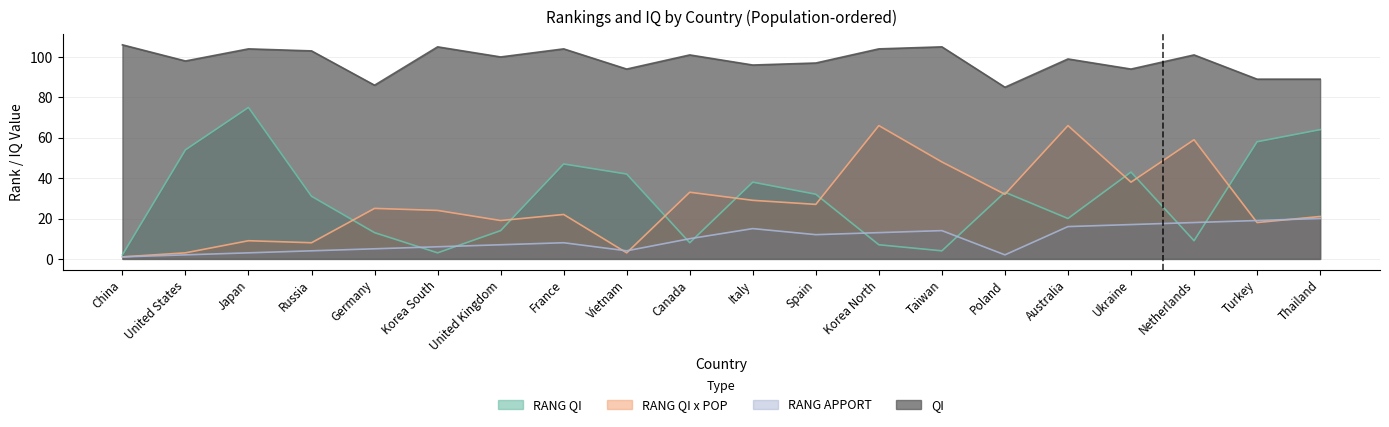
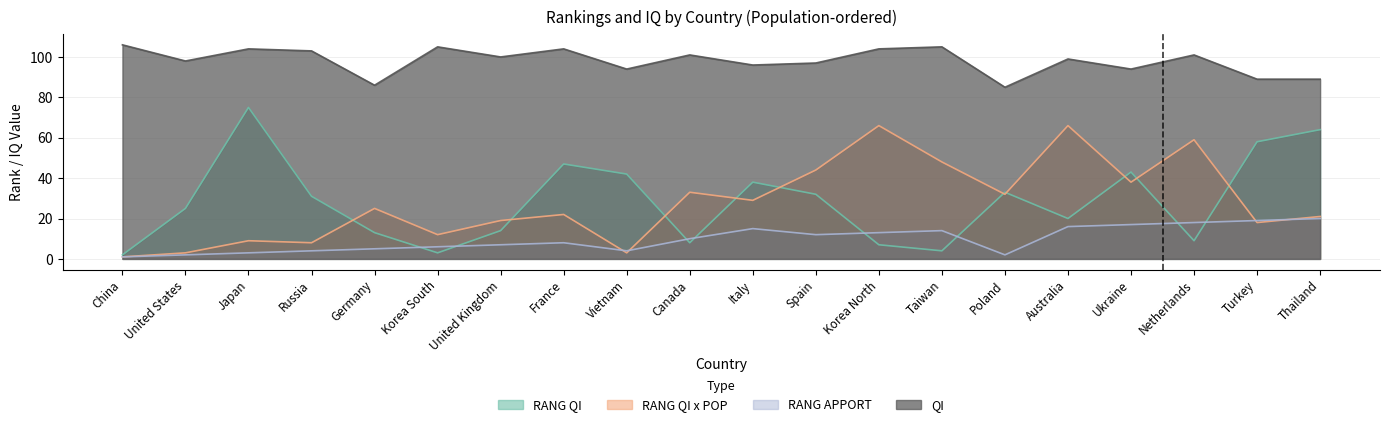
RANG QI, United States: 54 -> 25
RANG QI x POP, Korea South: 24 -> 12
RANG QI x POP, Spain: 27 -> 44
